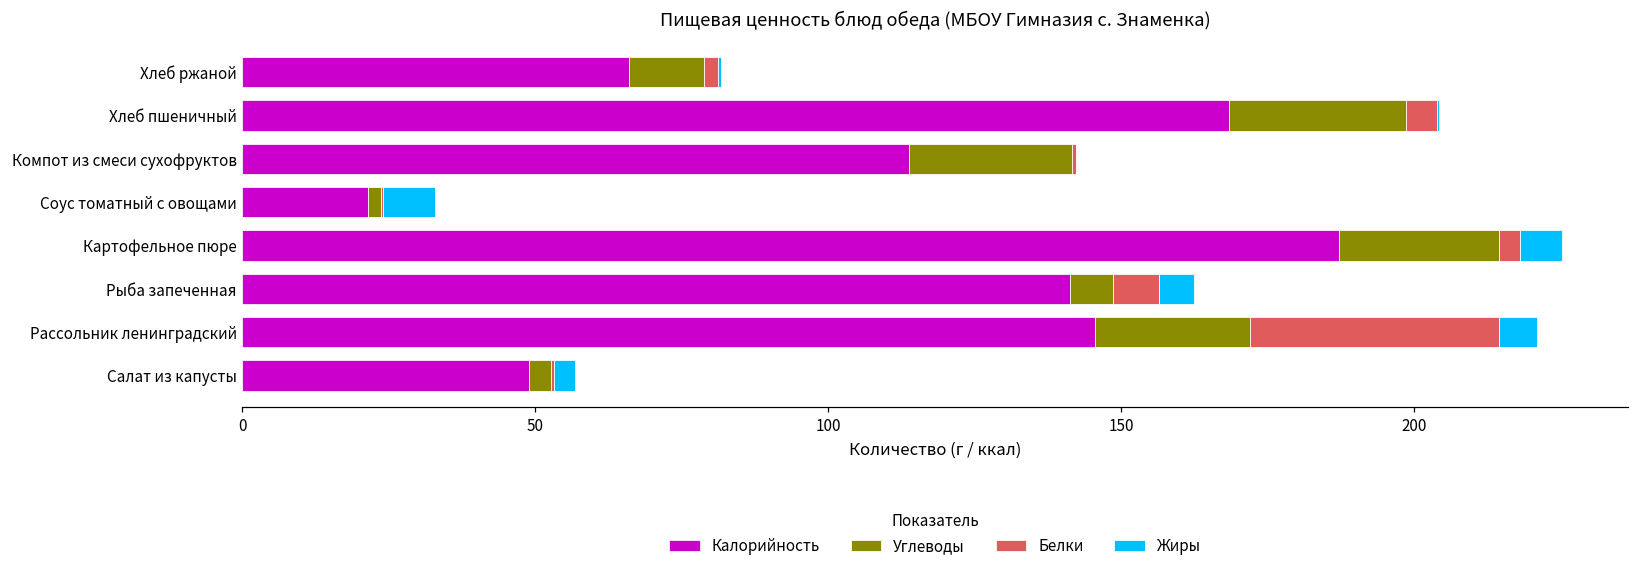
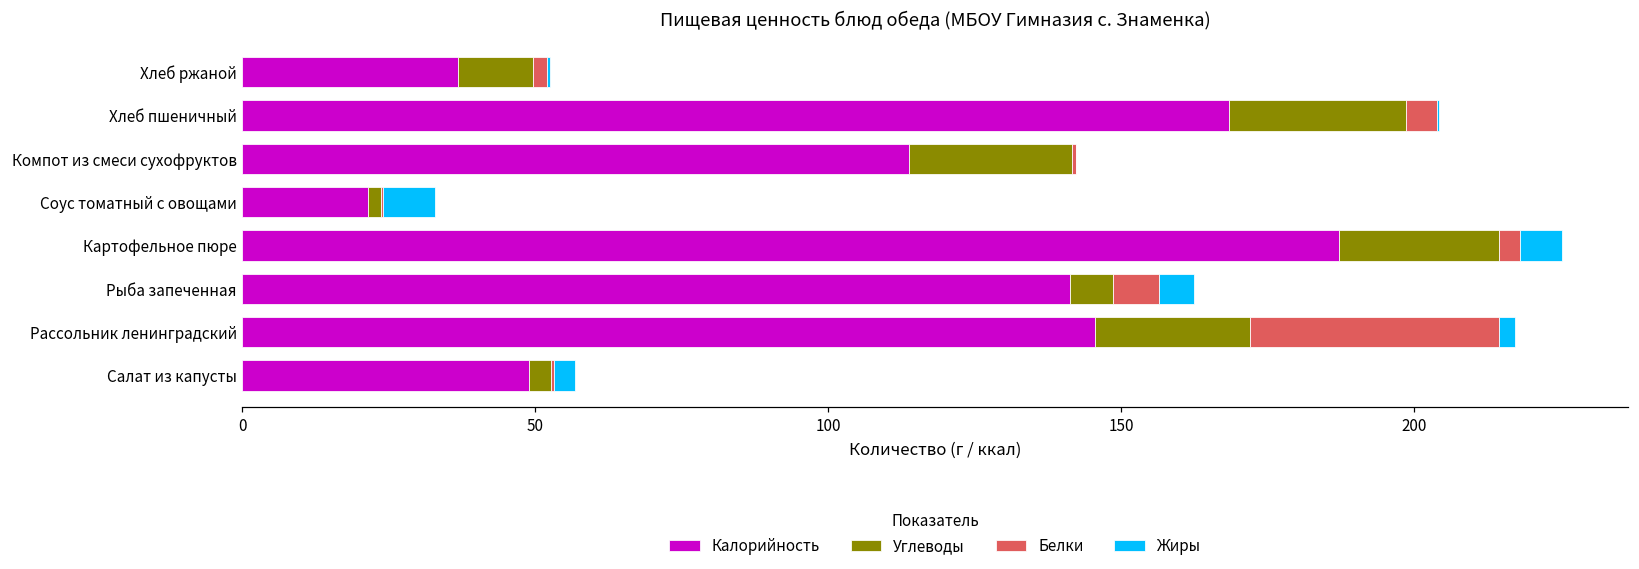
Калорийность, Хлеб ржаной: 66 -> 37
Жиры, Рассольник ленинградский: 7 -> 3
